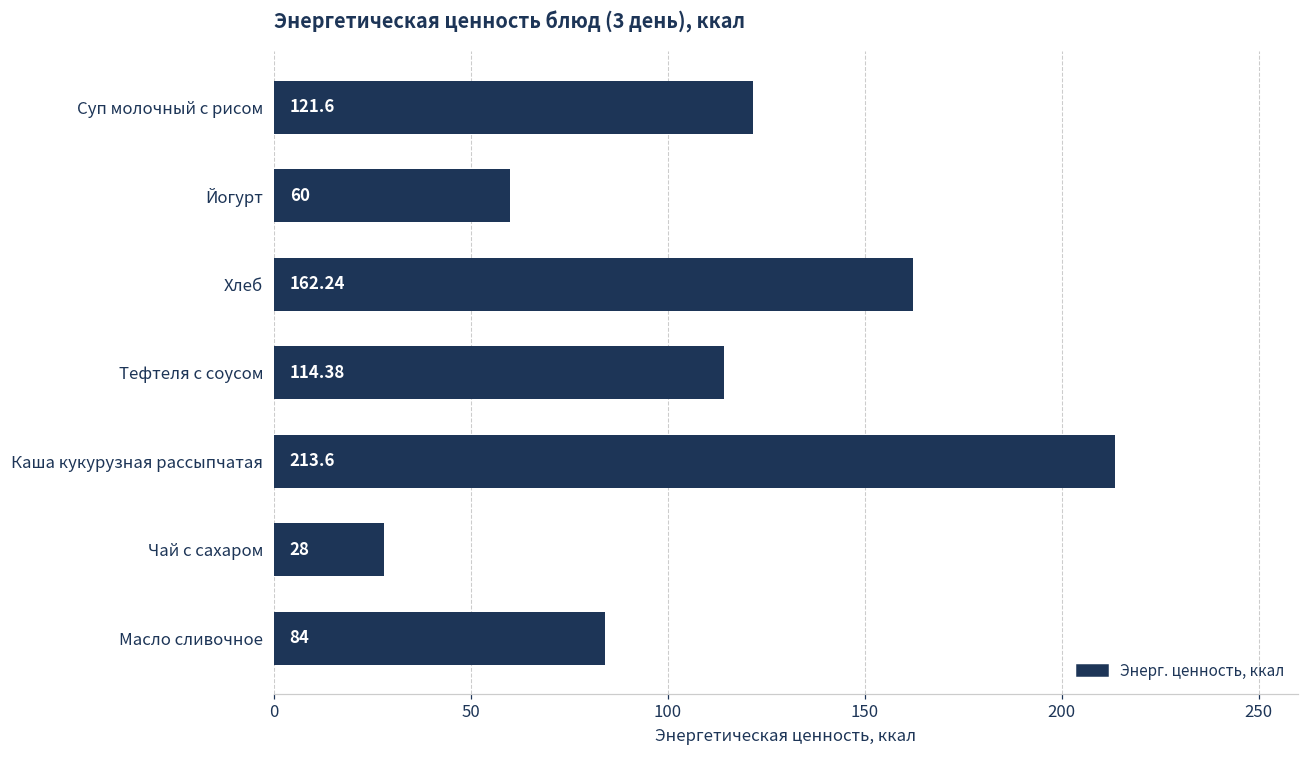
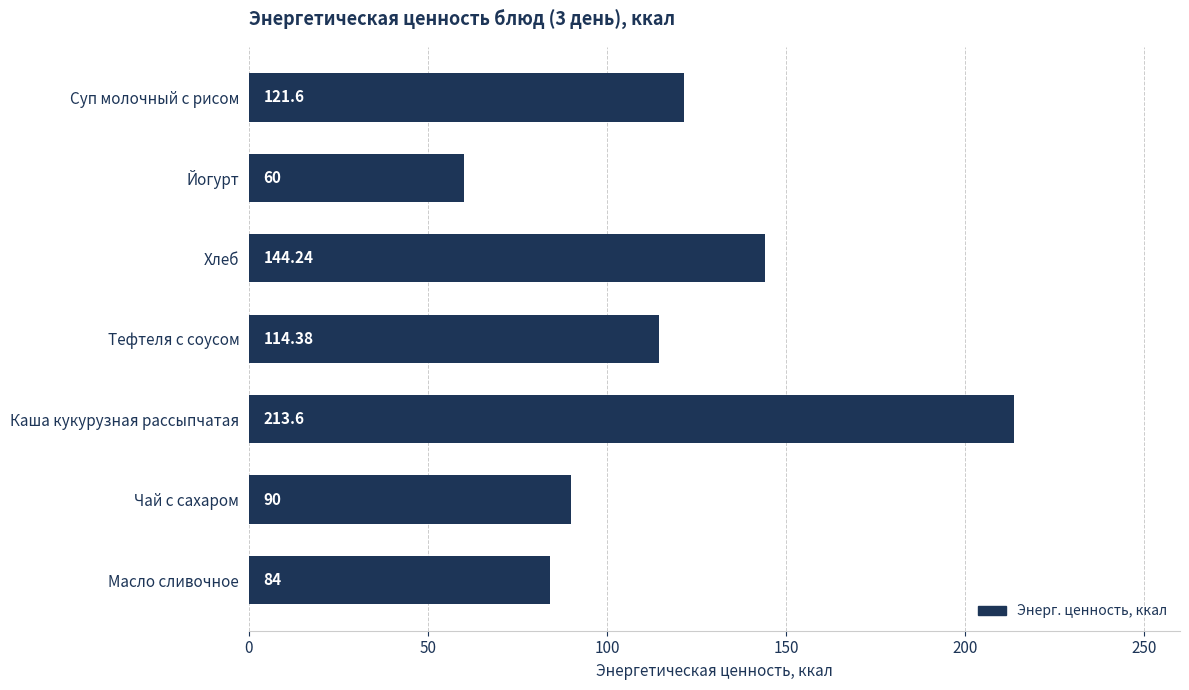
Хлеб: 162.24 -> 144.24
Чай с сахаром: 28 -> 90
